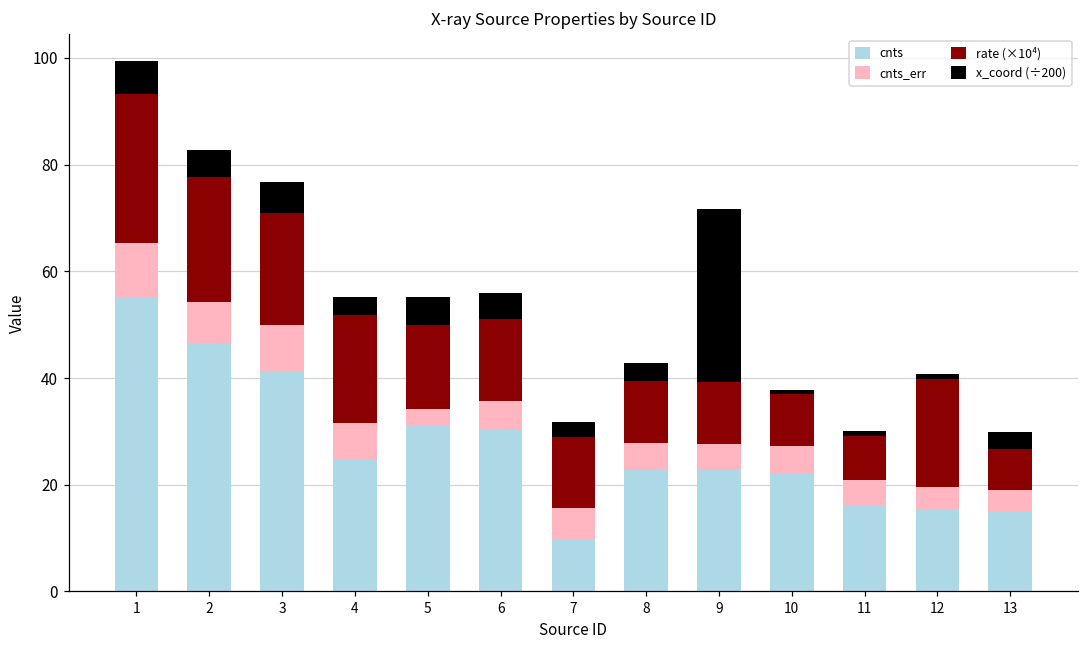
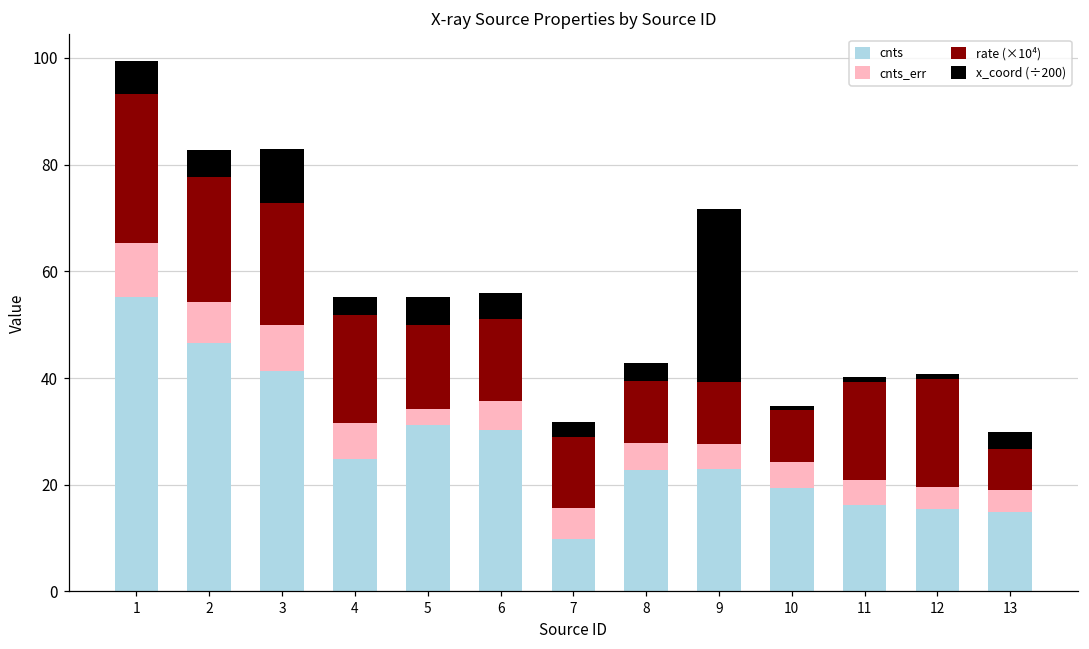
rate (×10⁴), 3: 21 -> 23
x_coord (÷200), 3: 6 -> 10
cnts, 10: 22 -> 19
rate (×10⁴), 11: 8 -> 18
